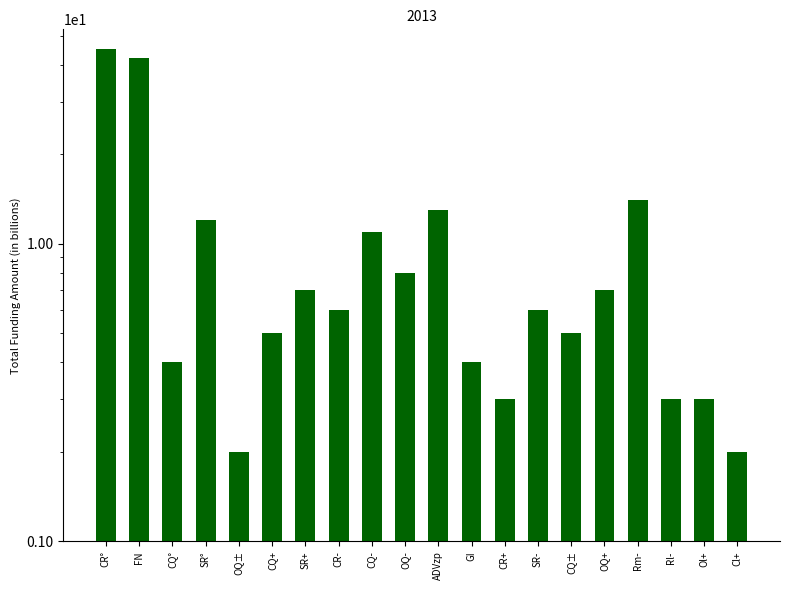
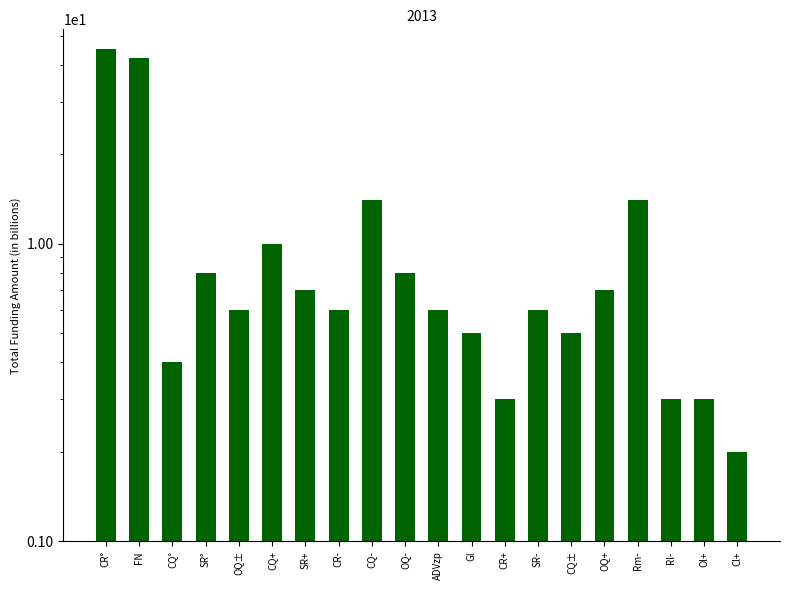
SR°: 12 -> 8
OQ±: 2 -> 6
CQ+: 5 -> 10
CQ-: 11 -> 14
ADVzp: 13 -> 6
GI: 4 -> 5
